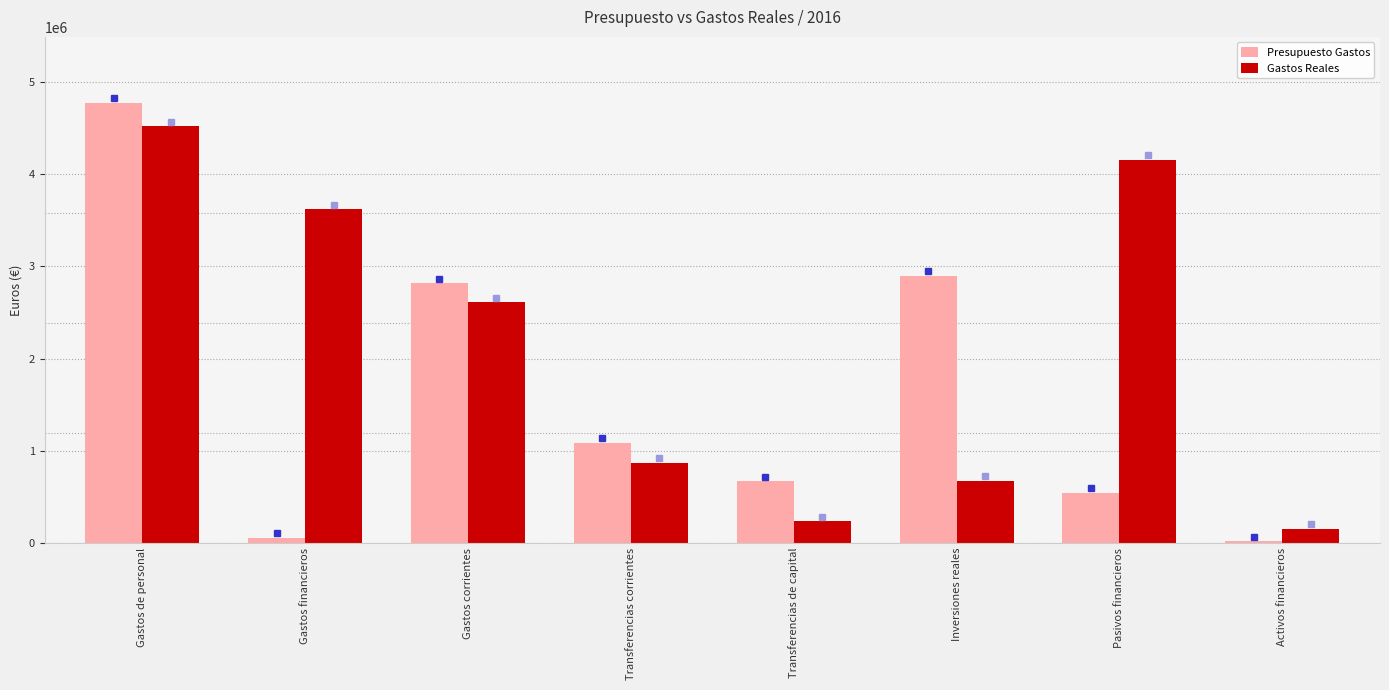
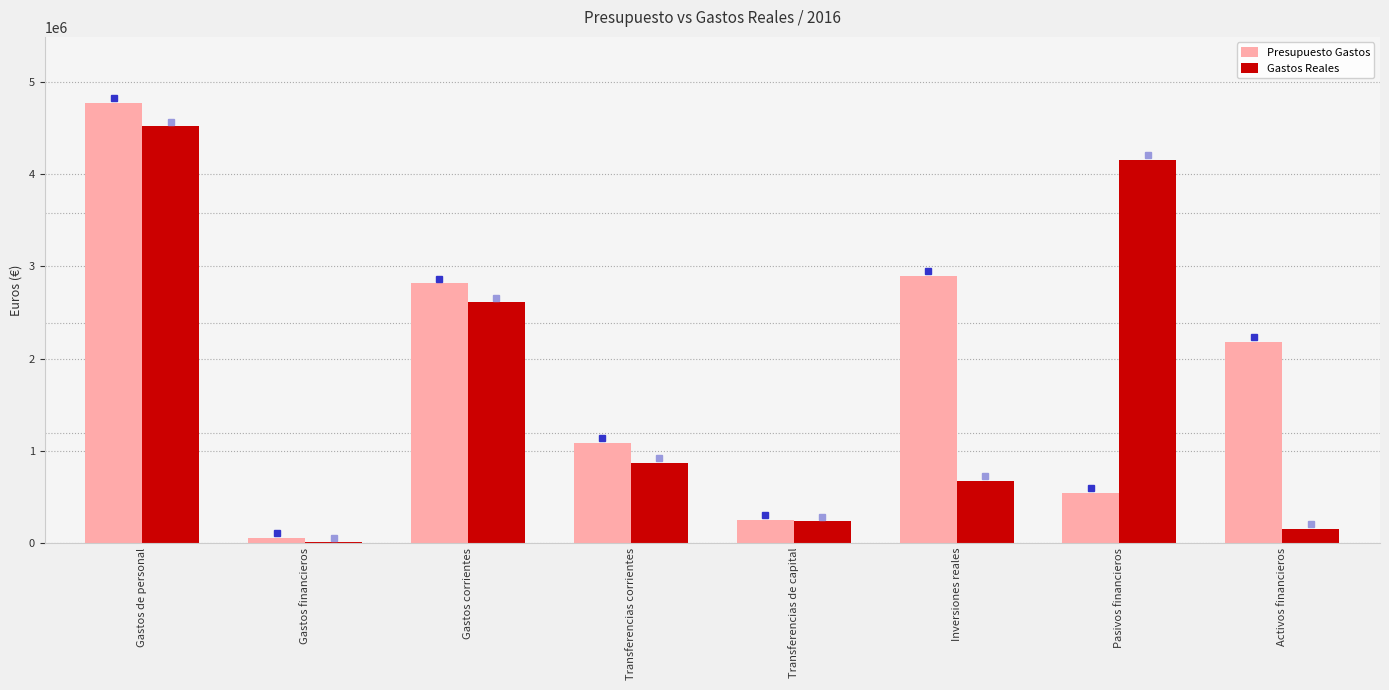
Gastos Reales, Gastos financieros: 3600000 -> 0
Presupuesto Gastos, Transferencias de capital: 700000 -> 300000
Presupuesto Gastos, Activos financieros: 0 -> 2200000
